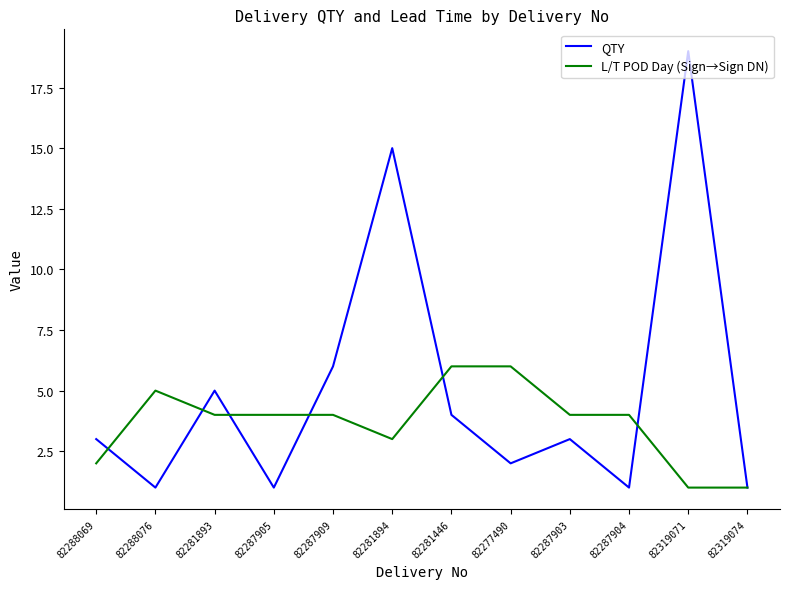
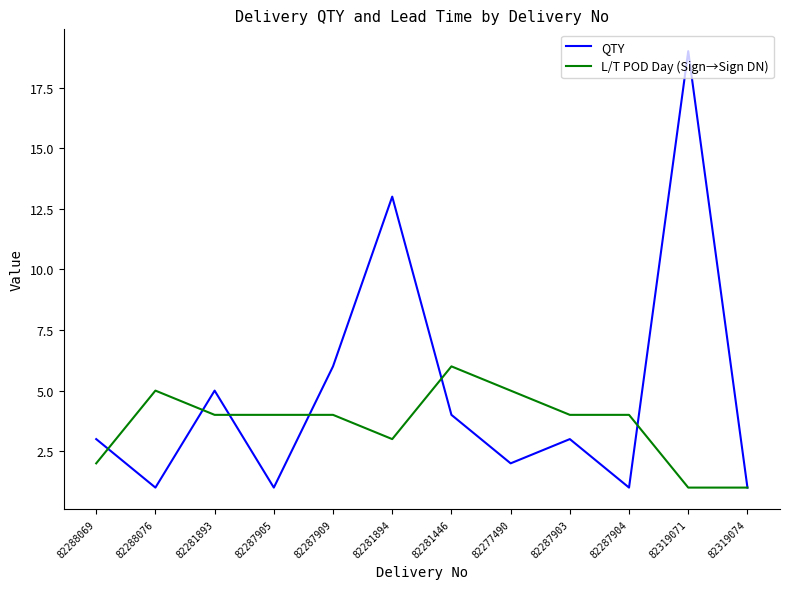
QTY, 82281894: 15 -> 13
L/T POD Day (Sign→Sign DN), 82277490: 6 -> 5
